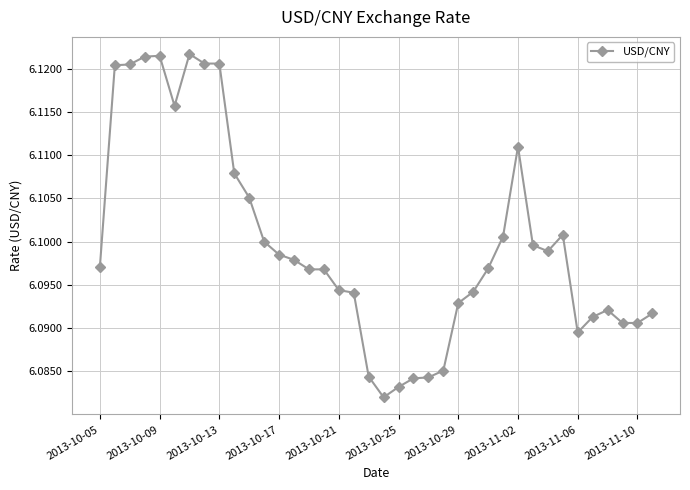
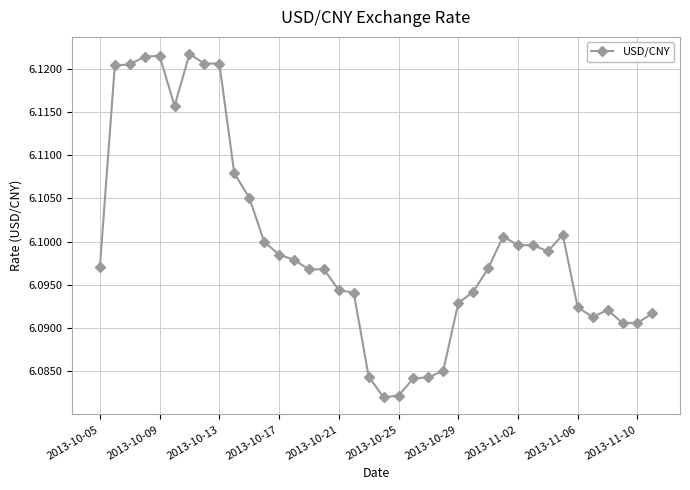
2013-10-25: 6.083 -> 6.082
2013-11-02: 6.111 -> 6.100
2013-11-06: 6.090 -> 6.092
